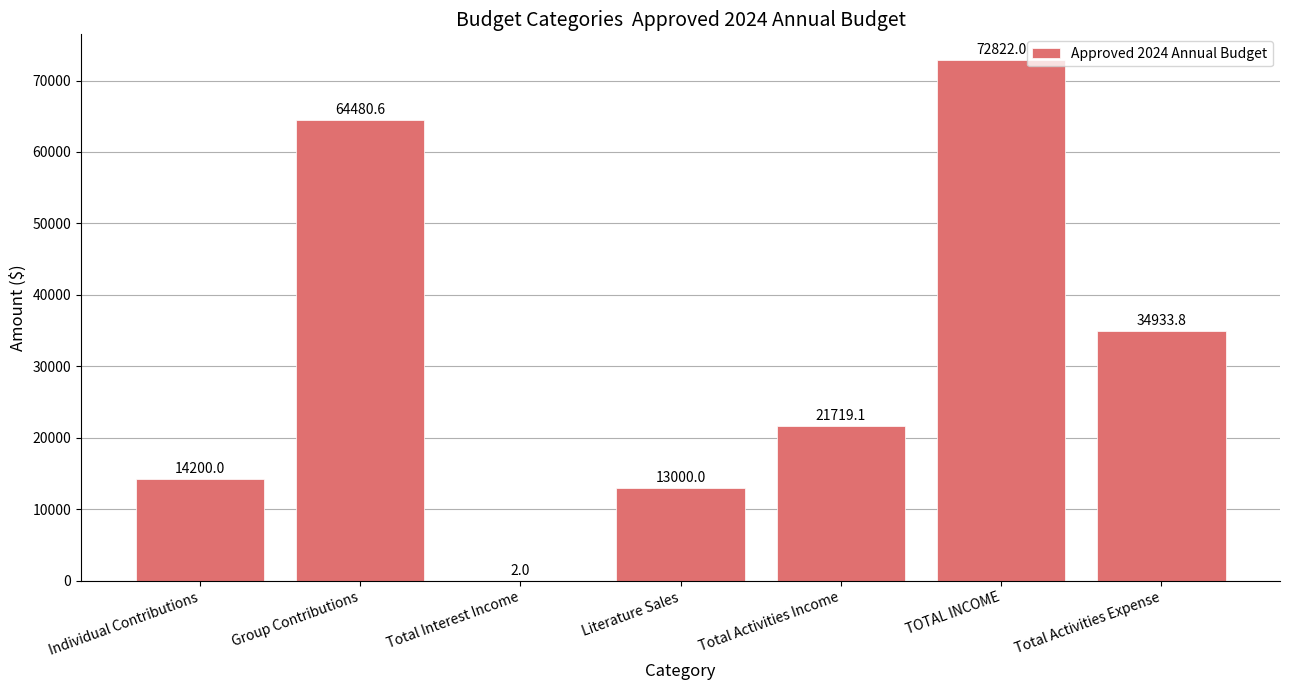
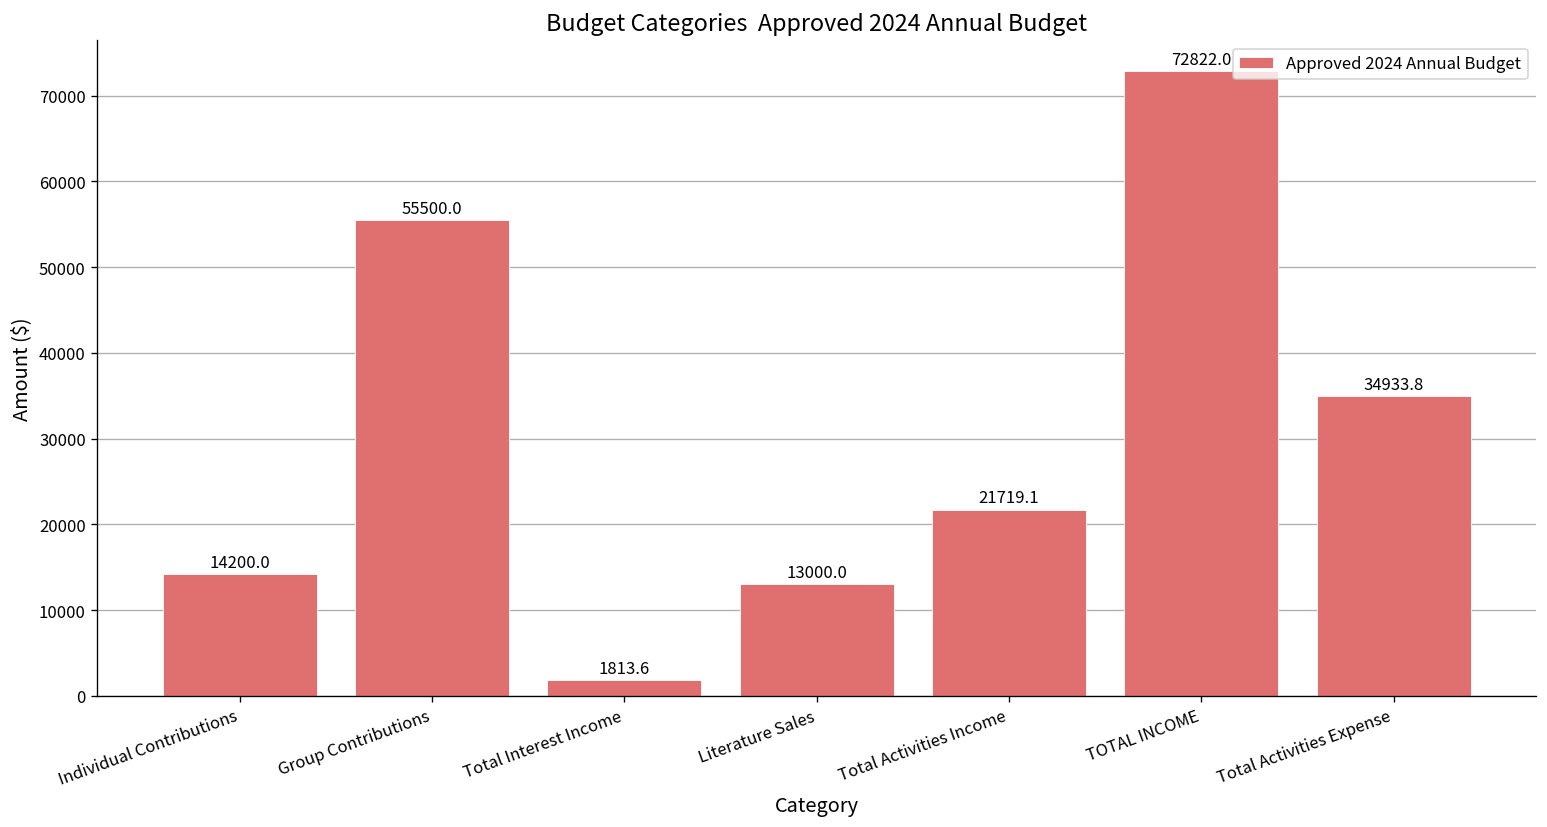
Group Contributions: 64480.6 -> 55500.0
Total Interest Income: 2.0 -> 1813.6
